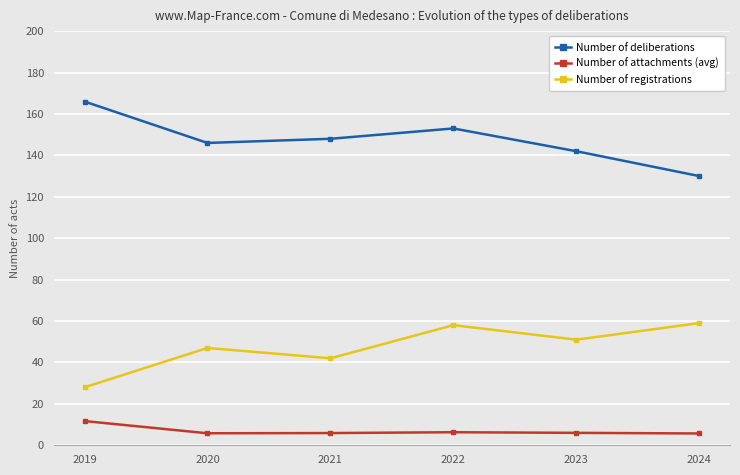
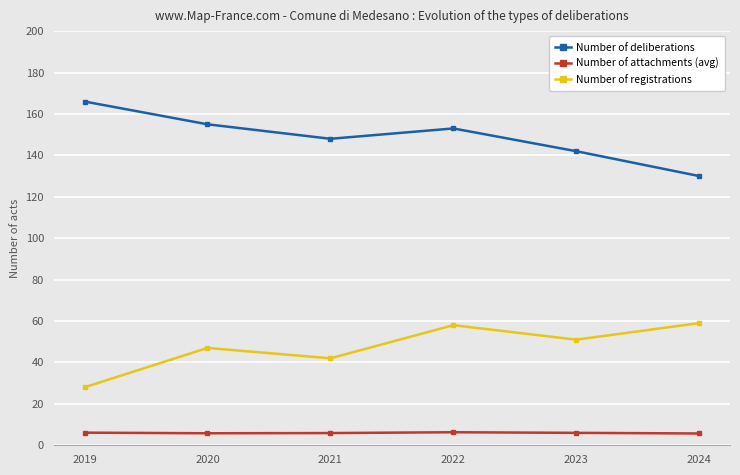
Number of attachments (avg), 2019: 12 -> 6
Number of deliberations, 2020: 146 -> 155
